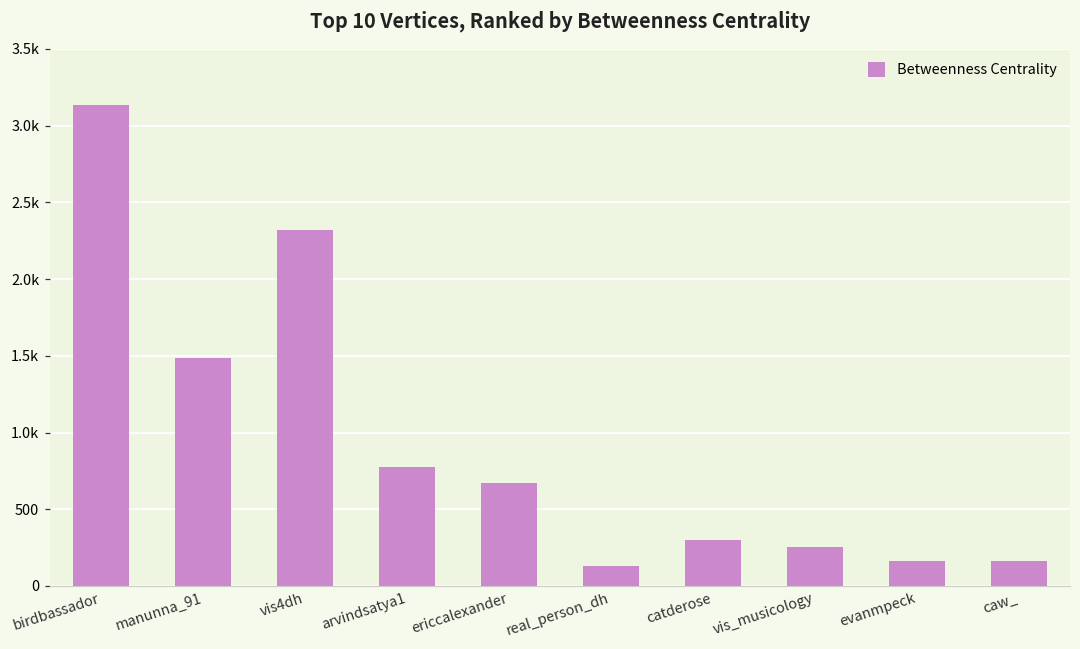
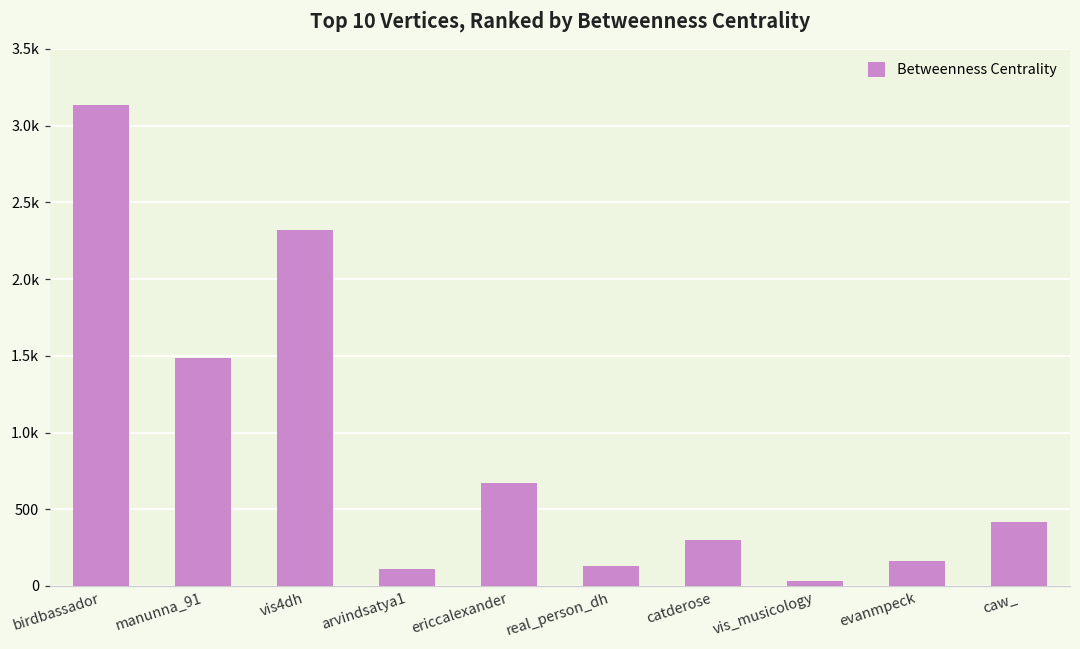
arvindsatya1: 770 -> 110
vis_musicology: 250 -> 30
caw_: 160 -> 420
